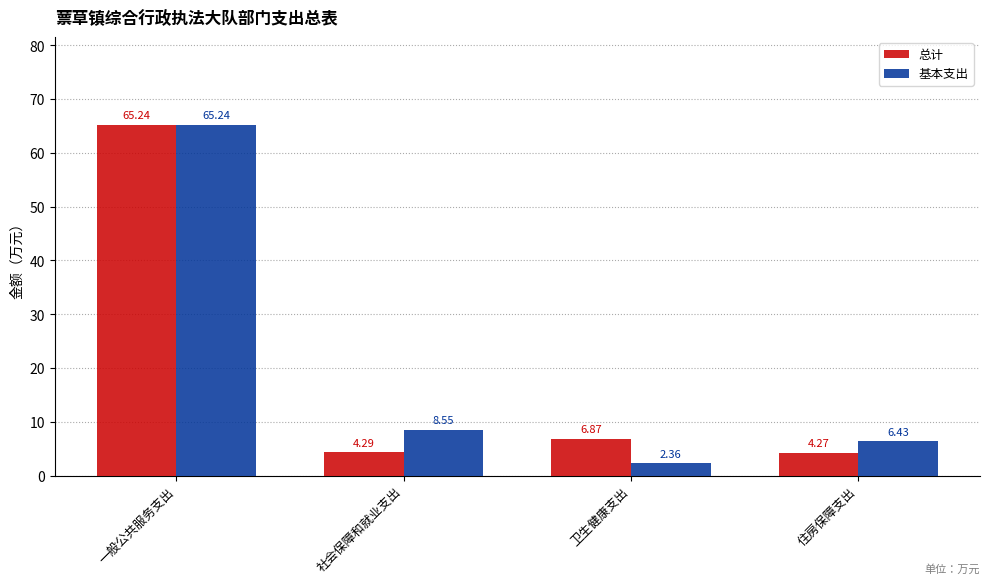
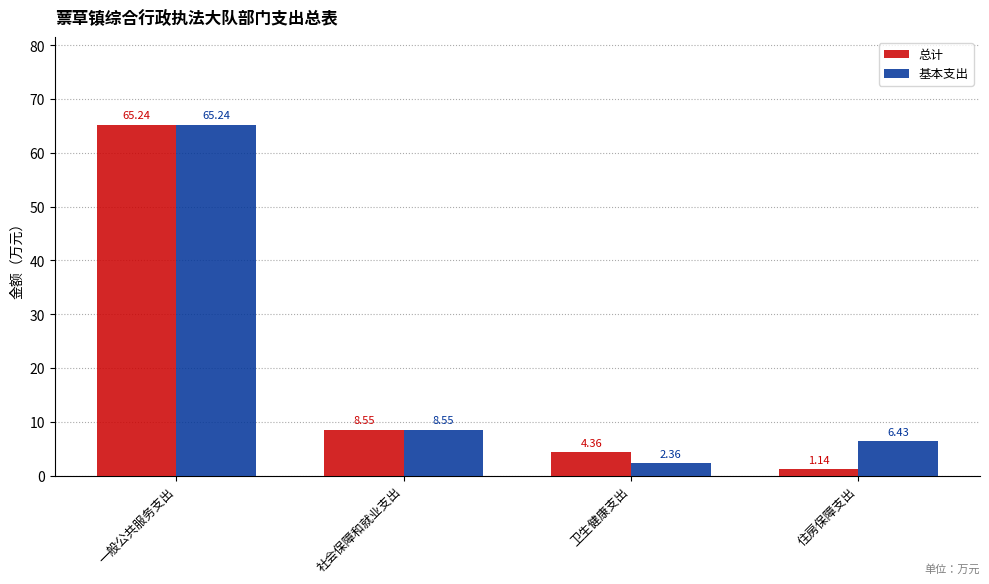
总计, 社会保障和就业支出: 4.29 -> 8.55
总计, 卫生健康支出: 6.87 -> 4.36
总计, 住房保障支出: 4.27 -> 1.14
